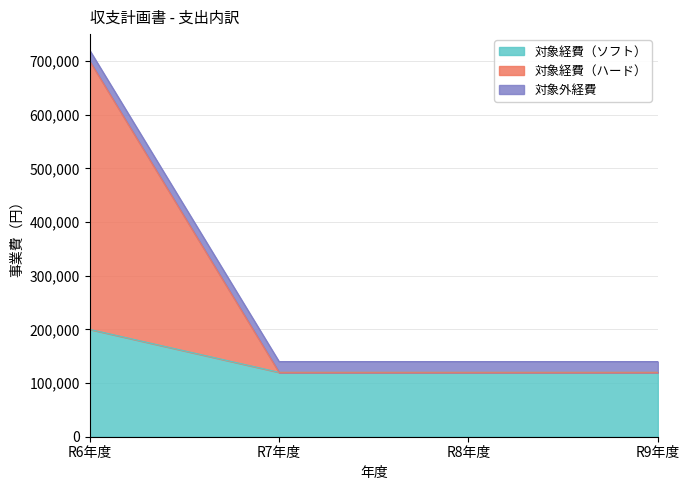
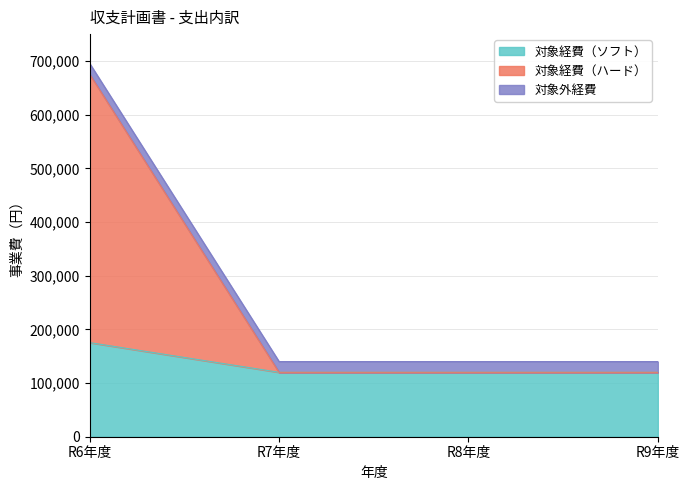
対象経費（ソフト）, R6年度: 200,000 -> 180,000
